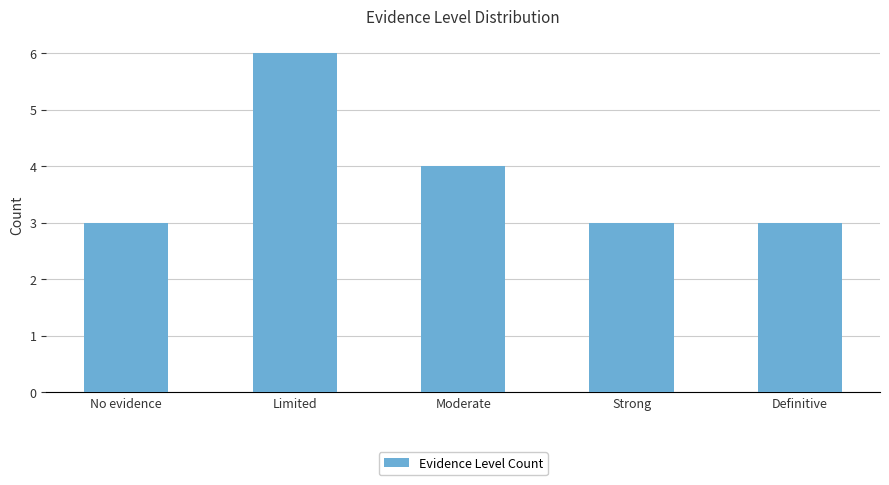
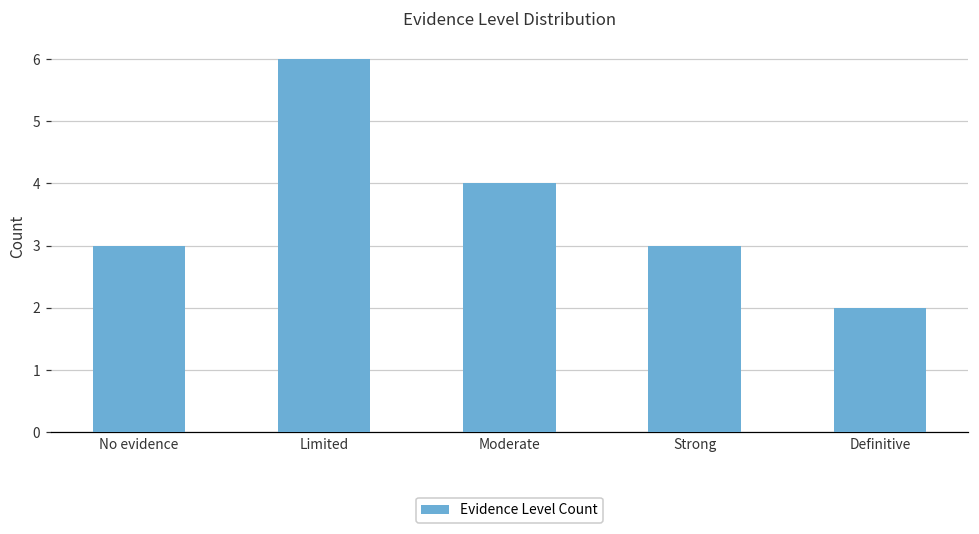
Definitive: 3 -> 2
